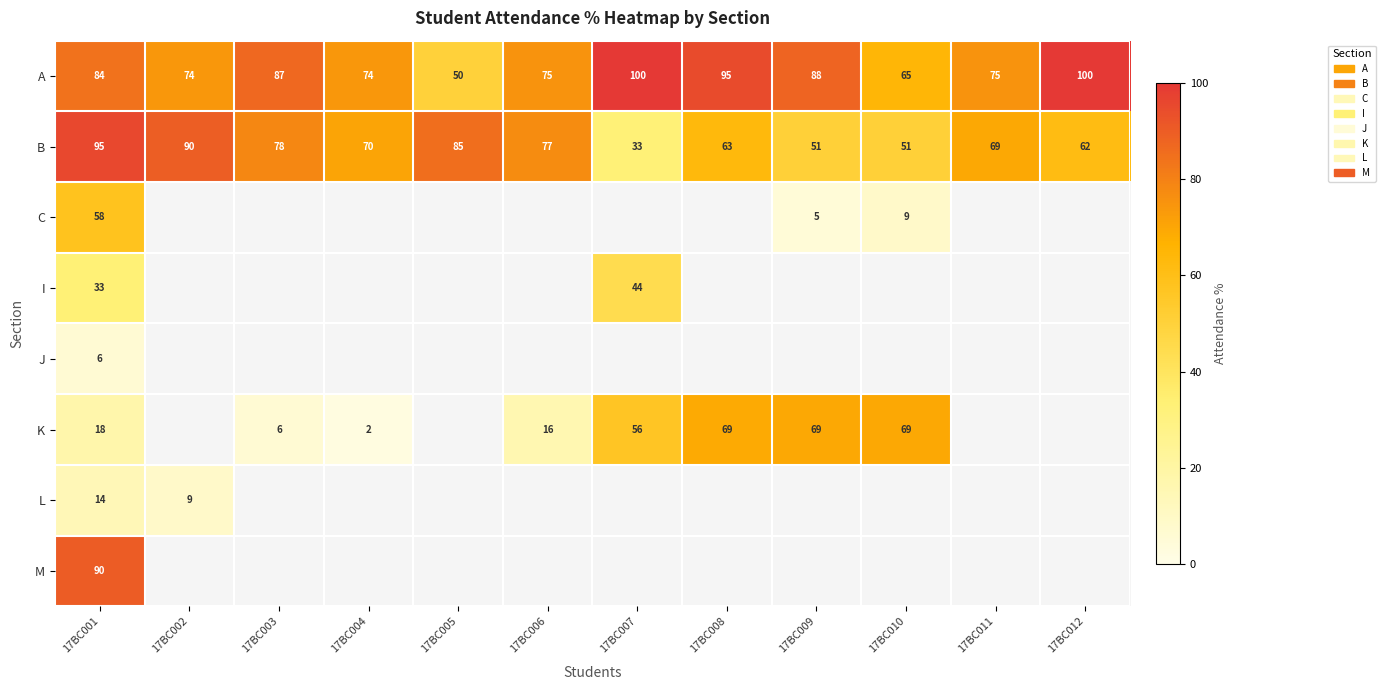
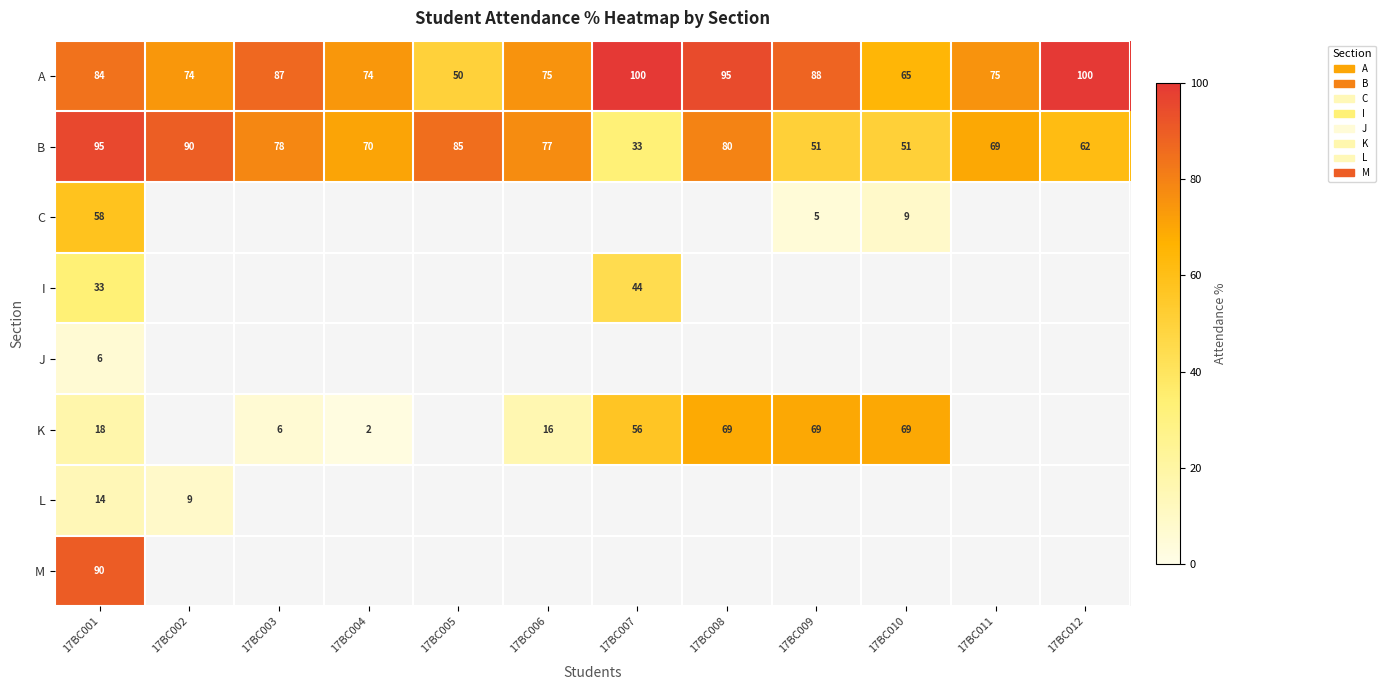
B, 17BC008: 63 -> 80
